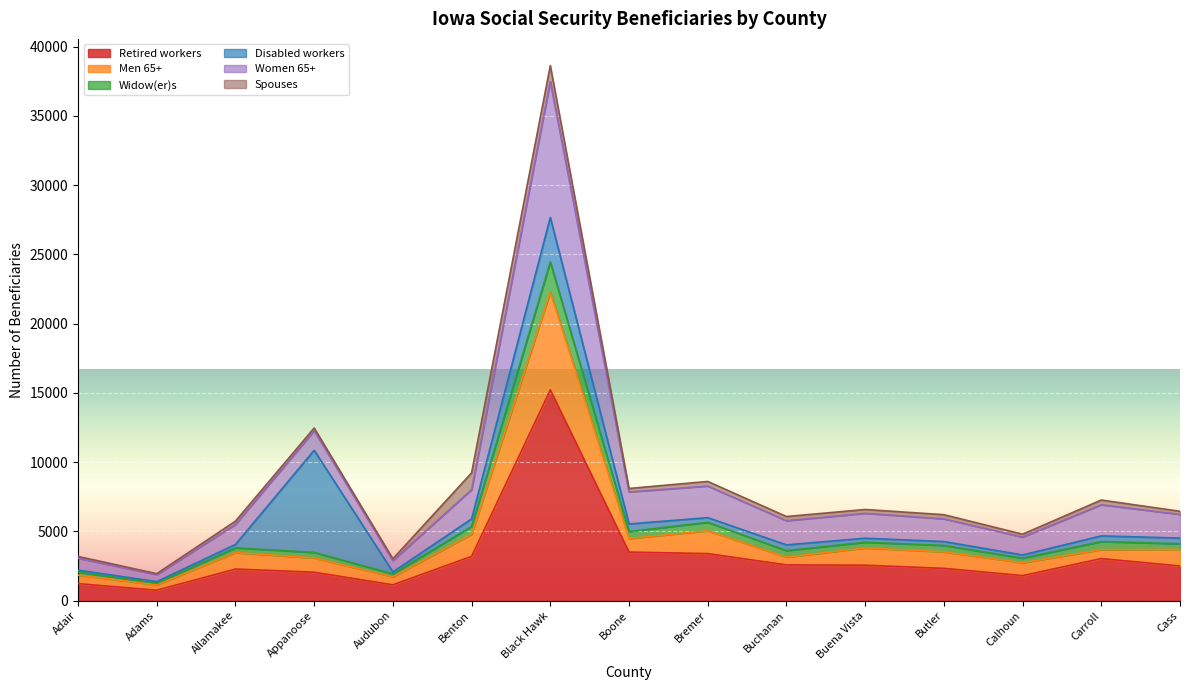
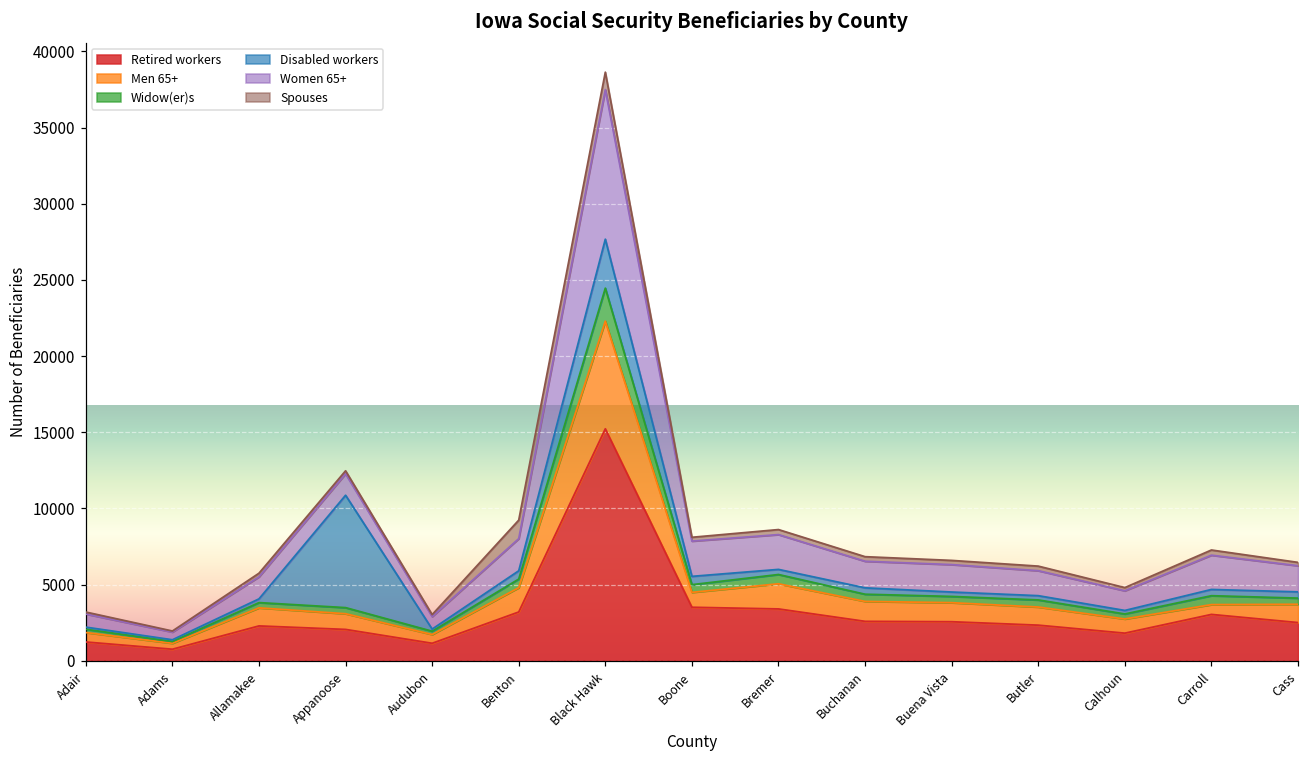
Men 65+, Buchanan: 600 -> 1300
